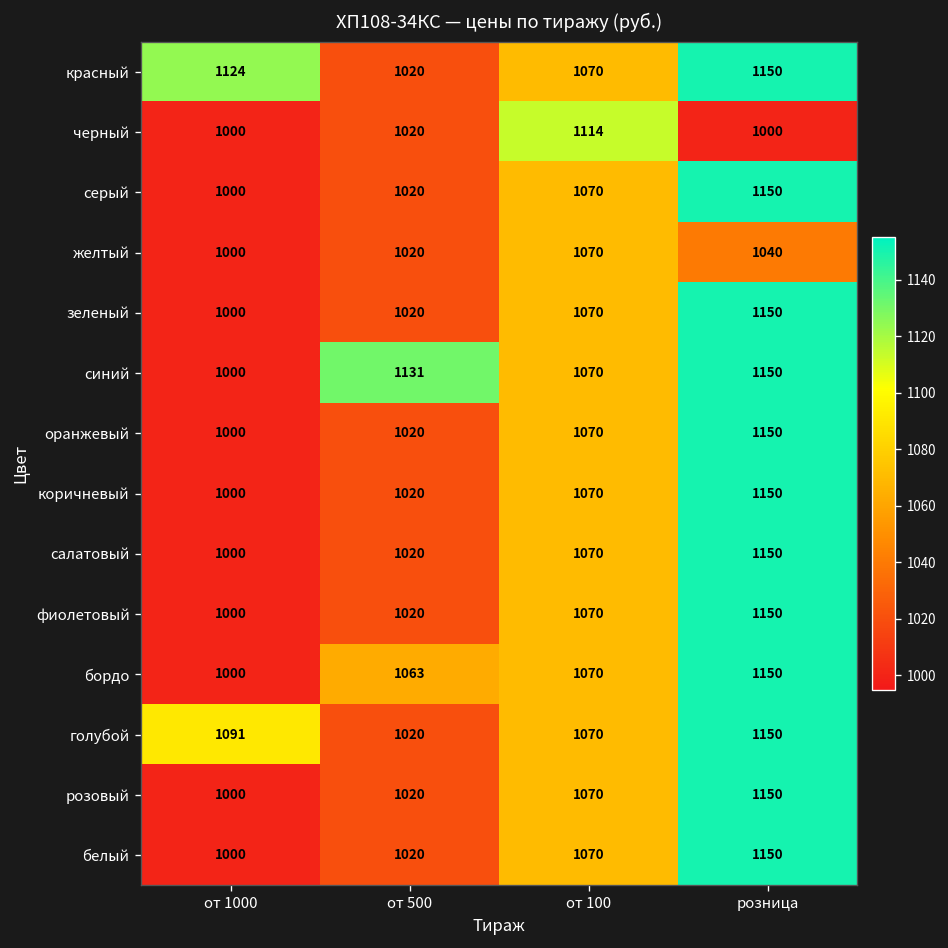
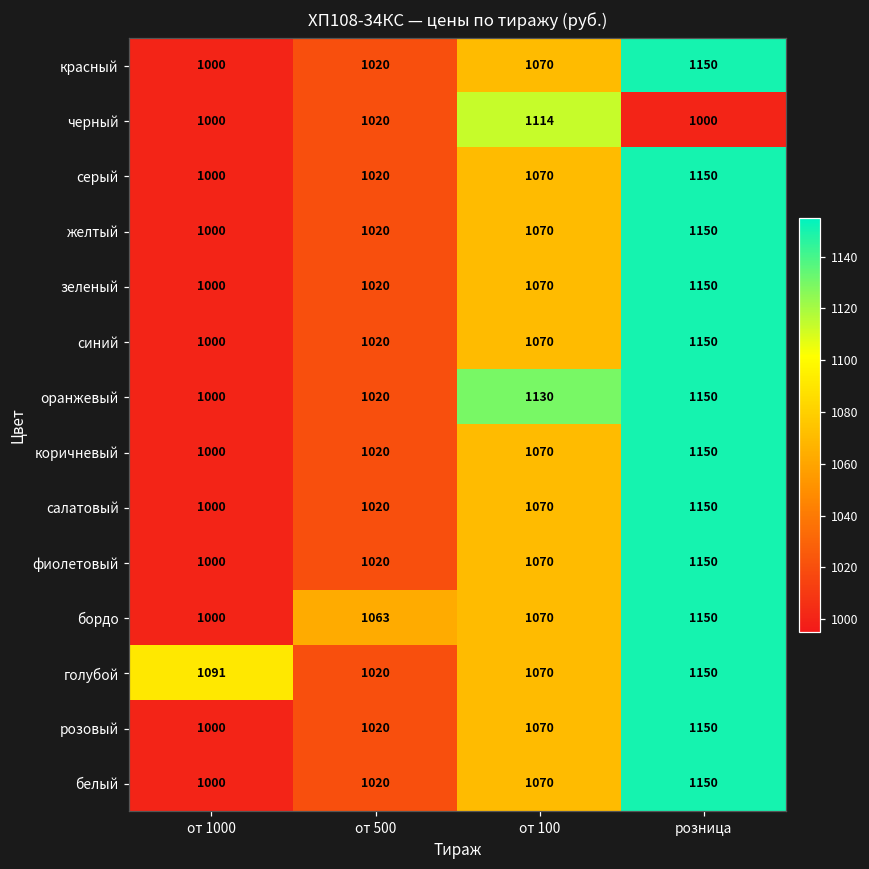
красный, от 1000: 1124 -> 1000
желтый, розница: 1040 -> 1150
синий, от 500: 1131 -> 1020
оранжевый, от 100: 1070 -> 1130
